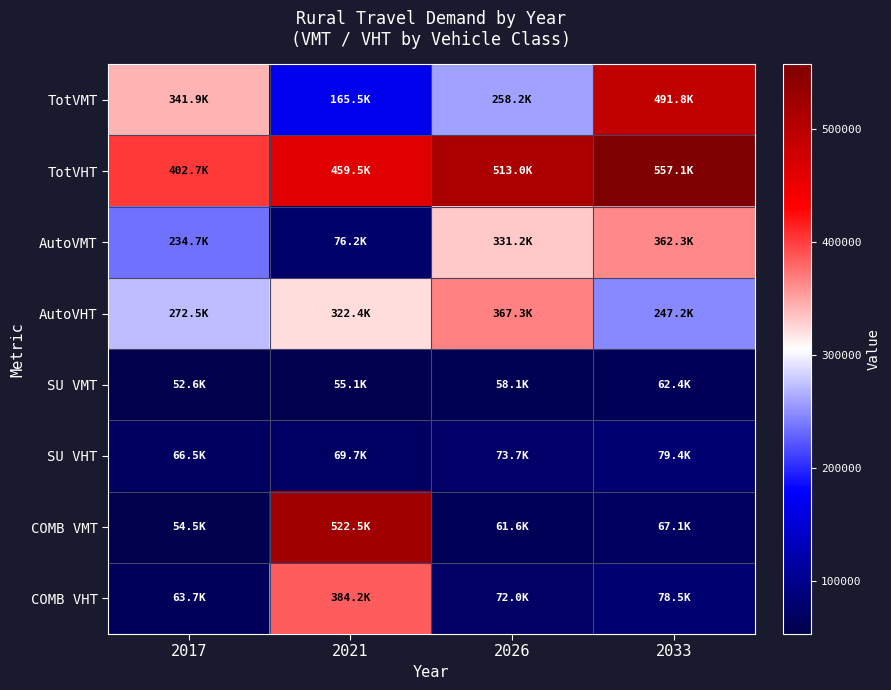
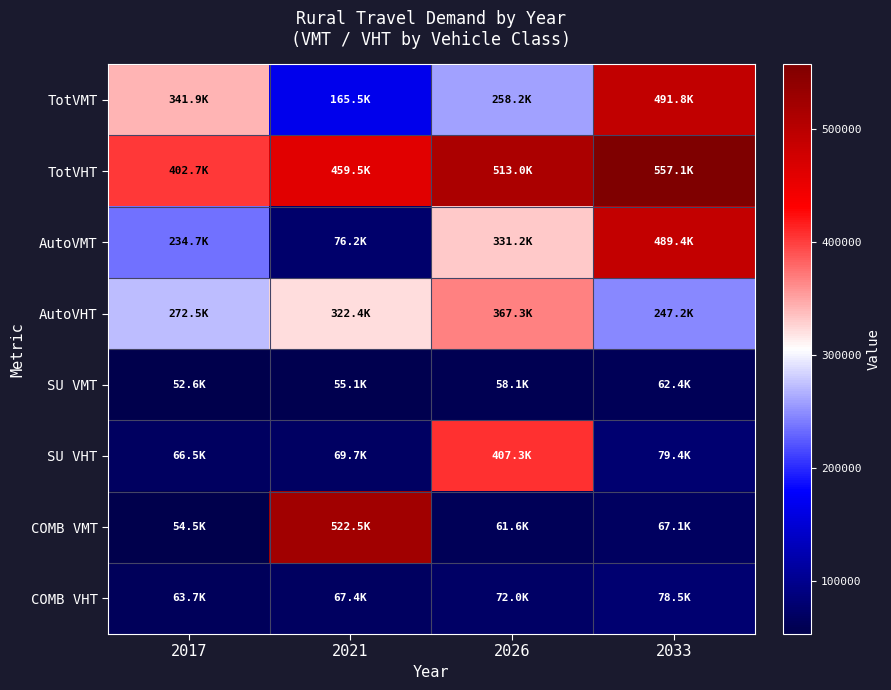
AutoVMT, 2033: 362.3K -> 489.4K
SU VHT, 2026: 73.7K -> 407.3K
COMB VHT, 2021: 384.2K -> 67.4K
